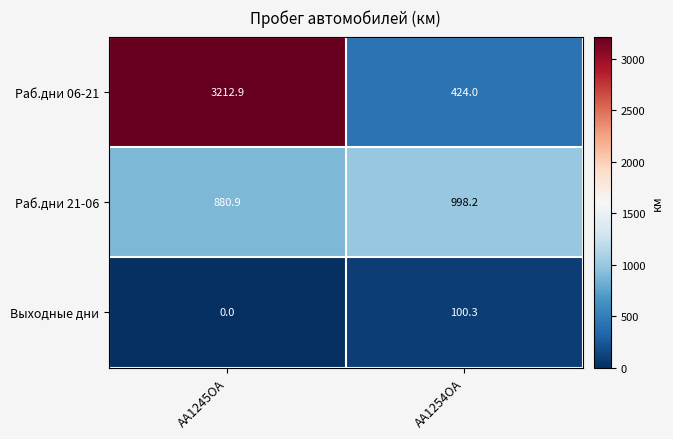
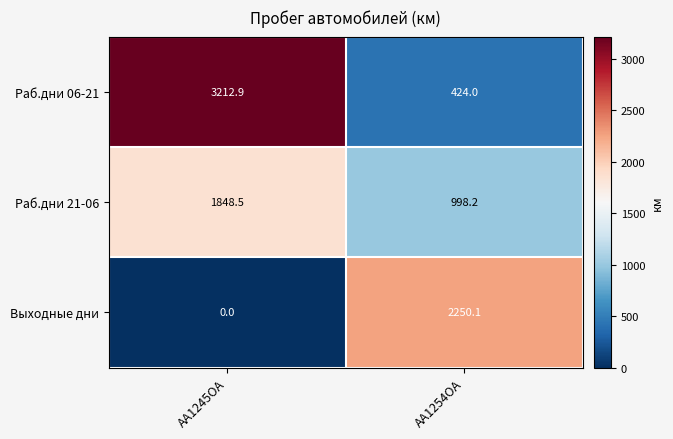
Раб.дни 21-06, AA1245OA: 880.9 -> 1848.5
Выходные дни, AA1254OA: 100.3 -> 2250.1
